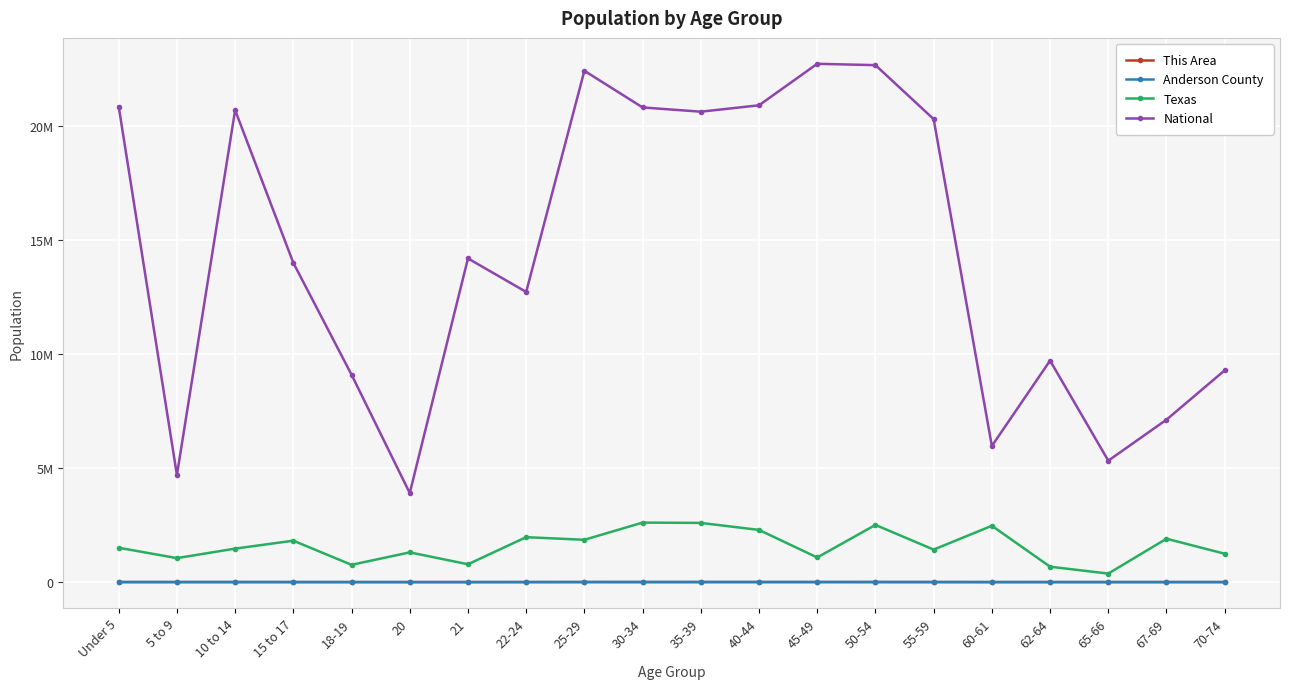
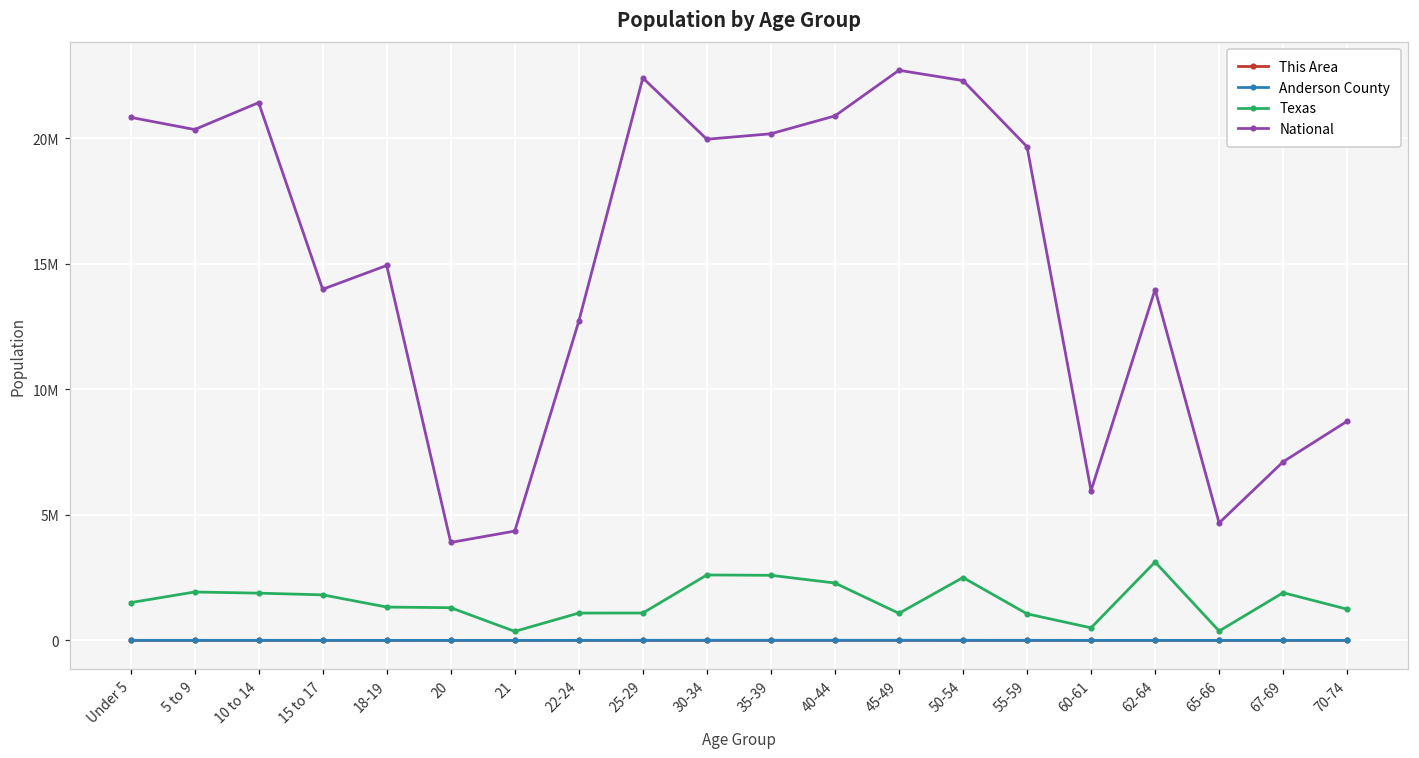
Texas, 5 to 9: 1100000 -> 1900000
National, 5 to 9: 4700000 -> 20300000
Texas, 10 to 14: 1500000 -> 1900000
National, 10 to 14: 20700000 -> 21400000
Texas, 18-19: 800000 -> 1300000
National, 18-19: 9100000 -> 14900000
Texas, 21: 800000 -> 400000
National, 21: 14200000 -> 4400000
Texas, 22-24: 2000000 -> 1100000
Texas, 25-29: 1900000 -> 1100000
National, 30-34: 20800000 -> 20000000
National, 35-39: 20600000 -> 20200000
National, 50-54: 22700000 -> 22300000
Texas, 55-59: 1400000 -> 1100000
National, 55-59: 20300000 -> 19700000
Texas, 60-61: 2500000 -> 500000
Texas, 62-64: 700000 -> 3100000
National, 62-64: 9700000 -> 14000000
National, 65-66: 5300000 -> 4700000
National, 70-74: 9300000 -> 8700000
